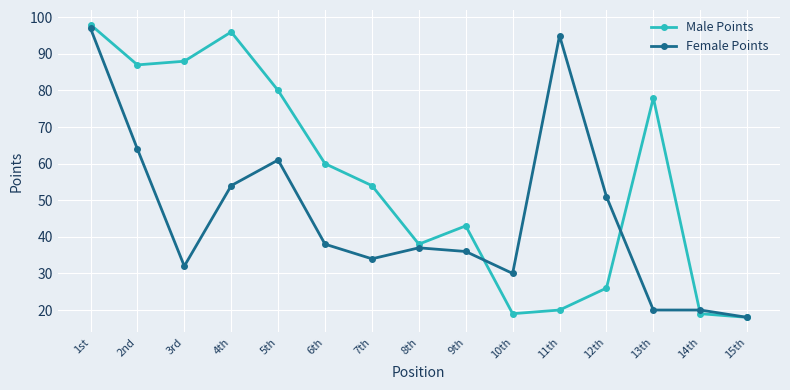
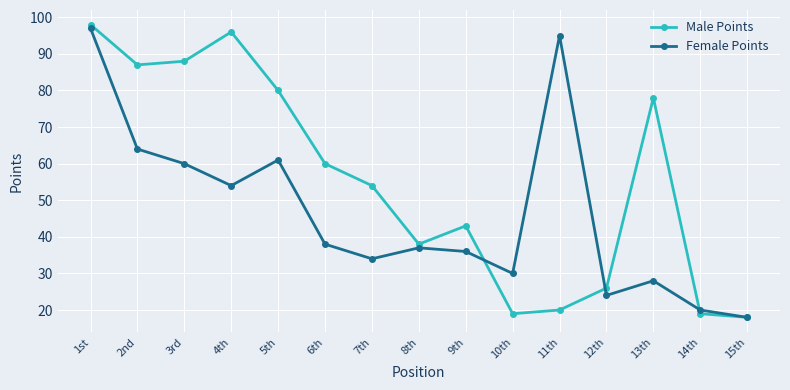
Female Points, 3rd: 32 -> 60
Female Points, 12th: 51 -> 24
Female Points, 13th: 20 -> 28
